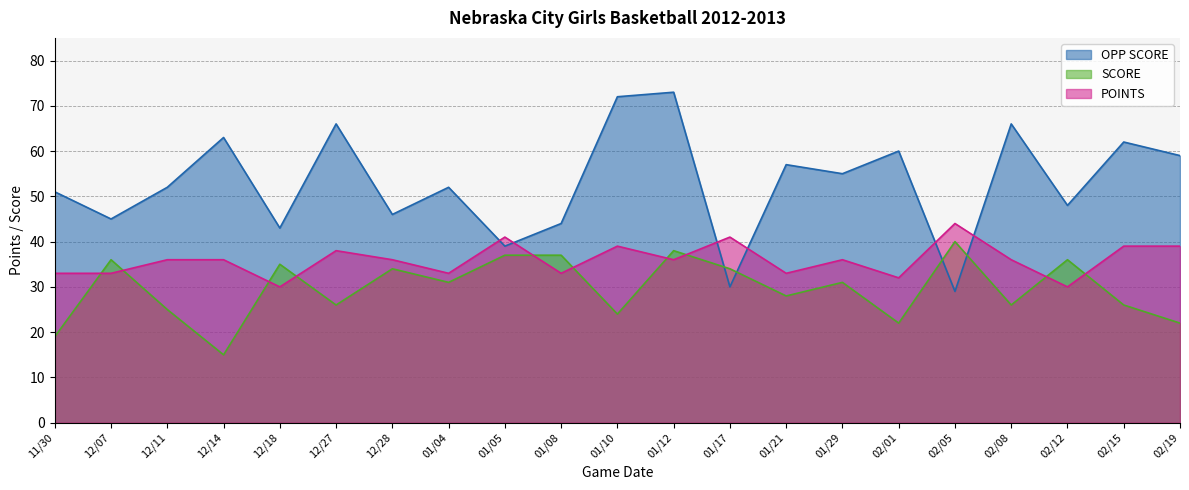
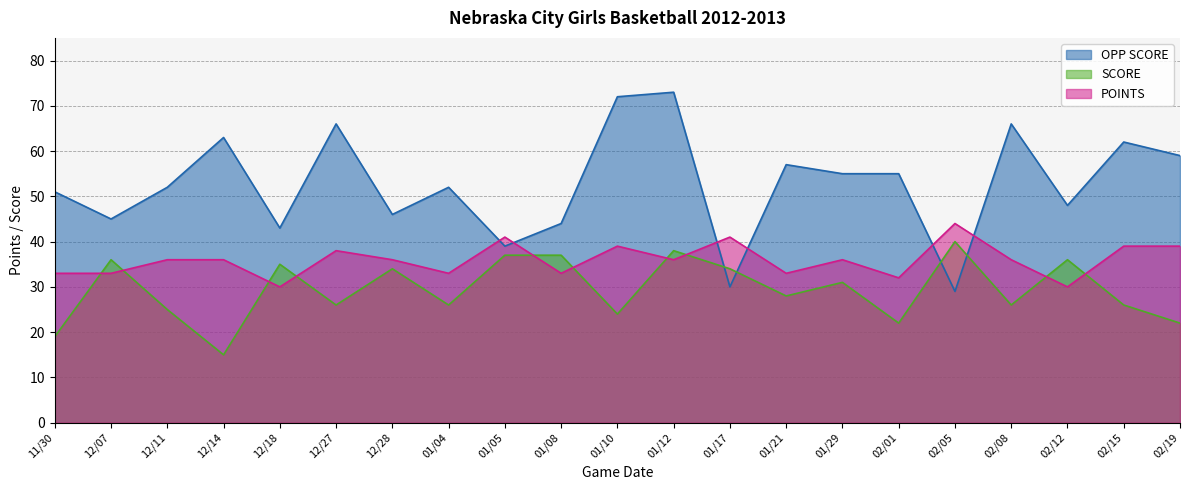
SCORE, 01/04: 31 -> 26
OPP SCORE, 02/01: 60 -> 55
